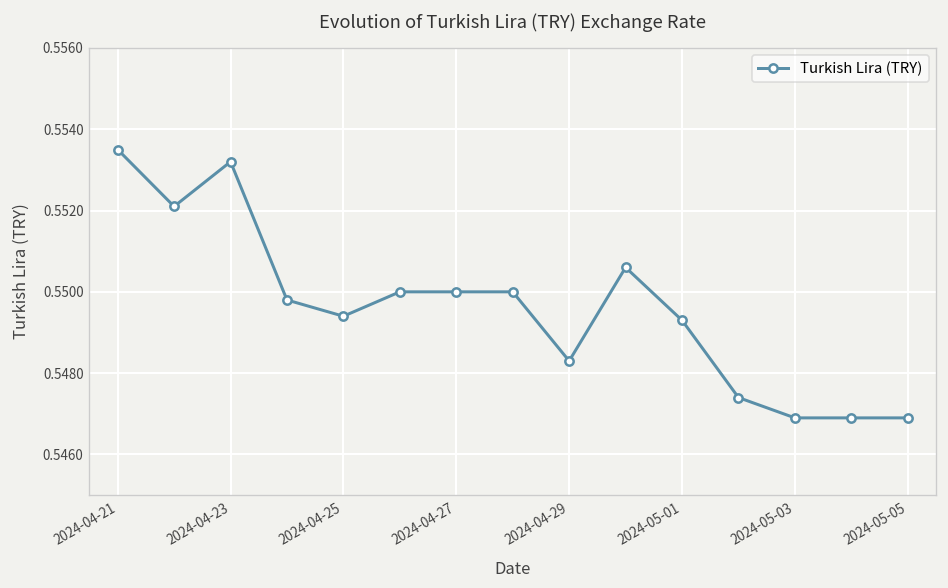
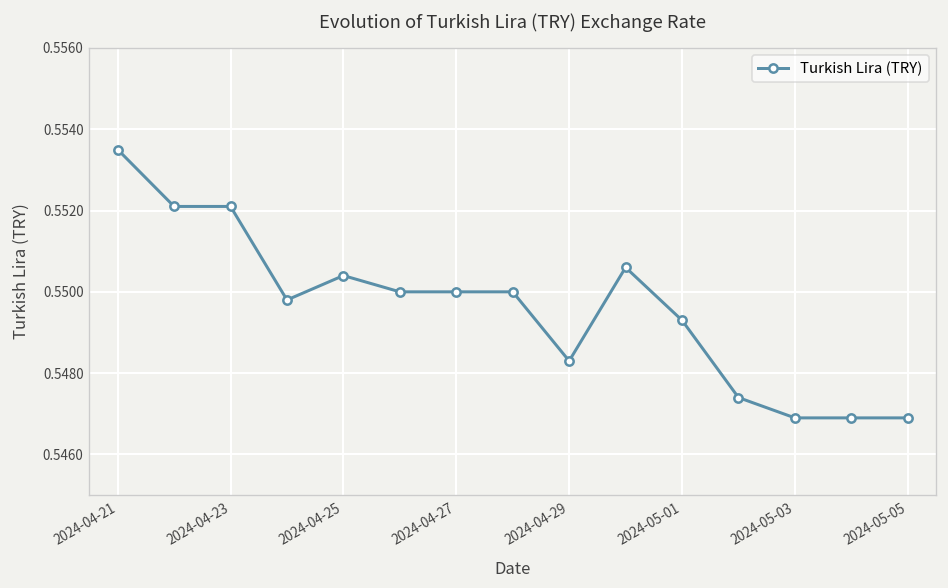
2024-04-23: 0.5532 -> 0.5521
2024-04-25: 0.5494 -> 0.5504
